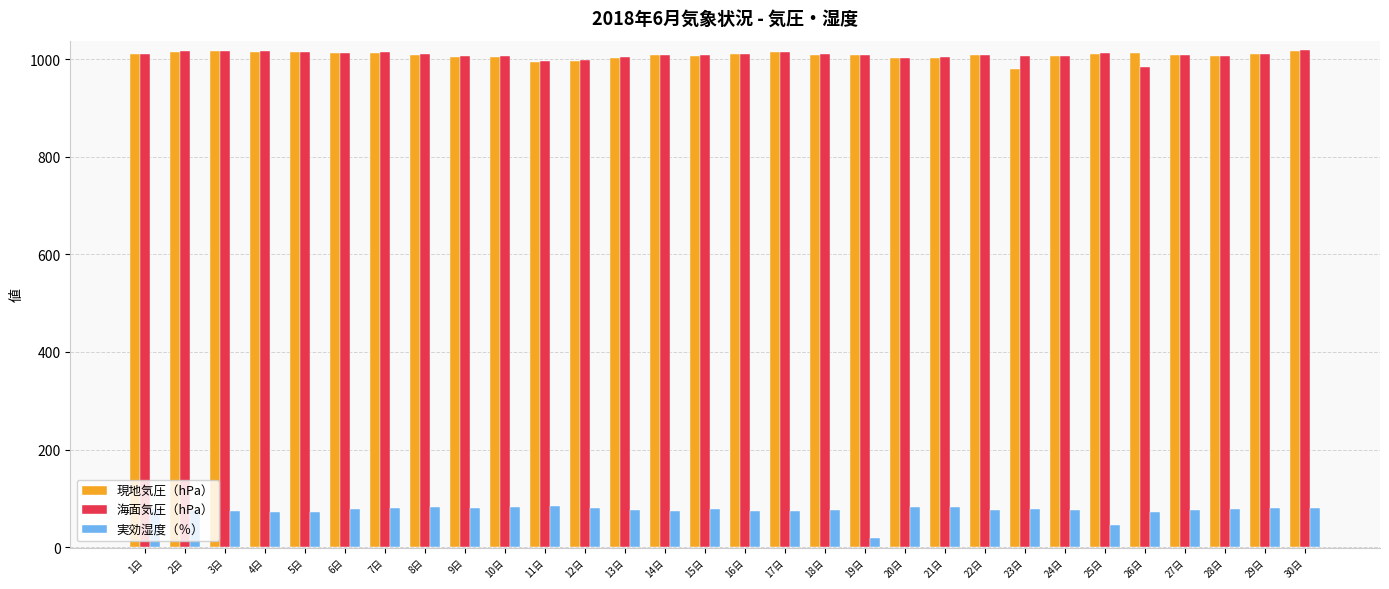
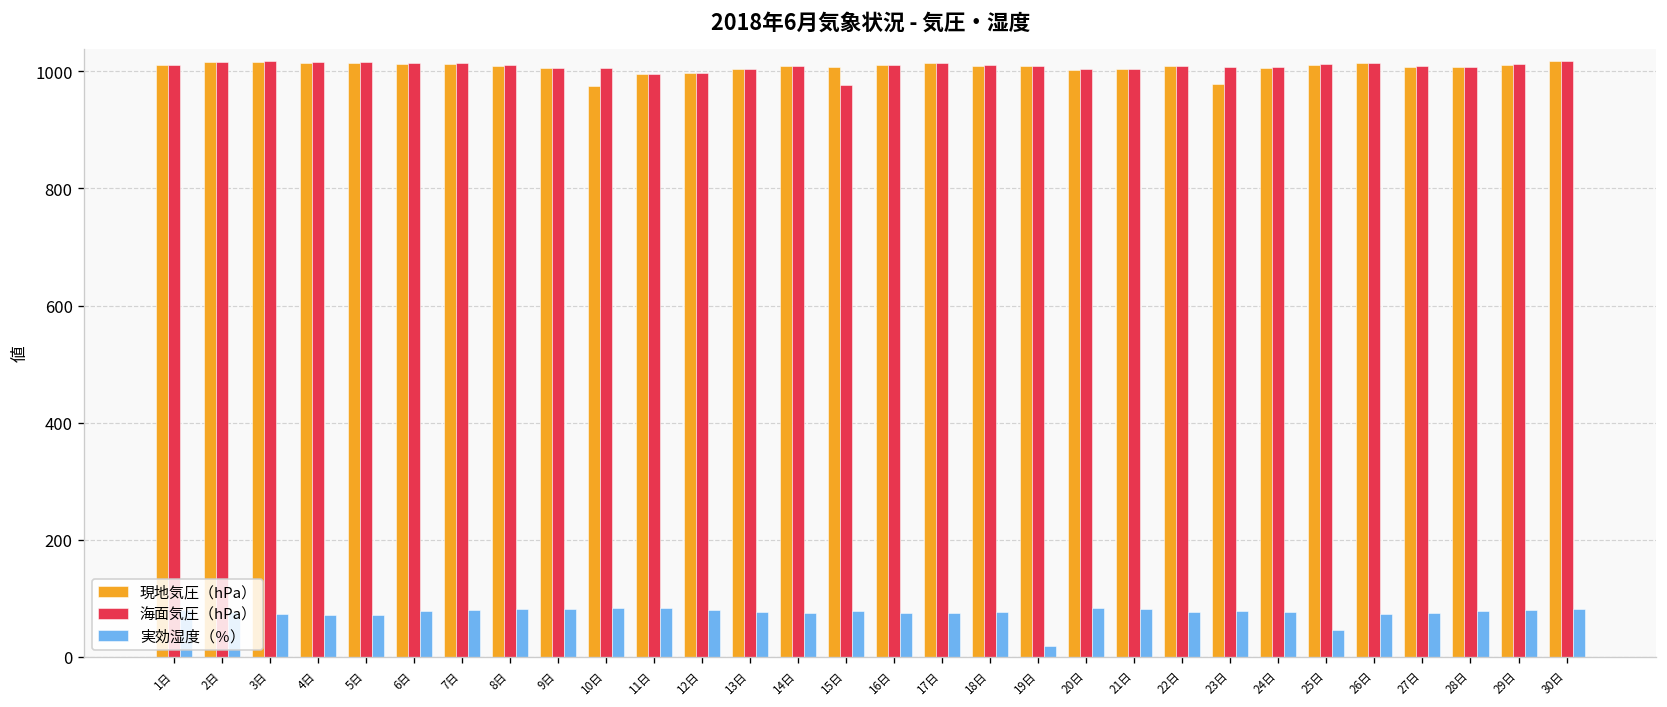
現地気圧（hPa）, 10日: 1010 -> 970
海面気圧（hPa）, 15日: 1010 -> 980
海面気圧（hPa）, 26日: 990 -> 1010
